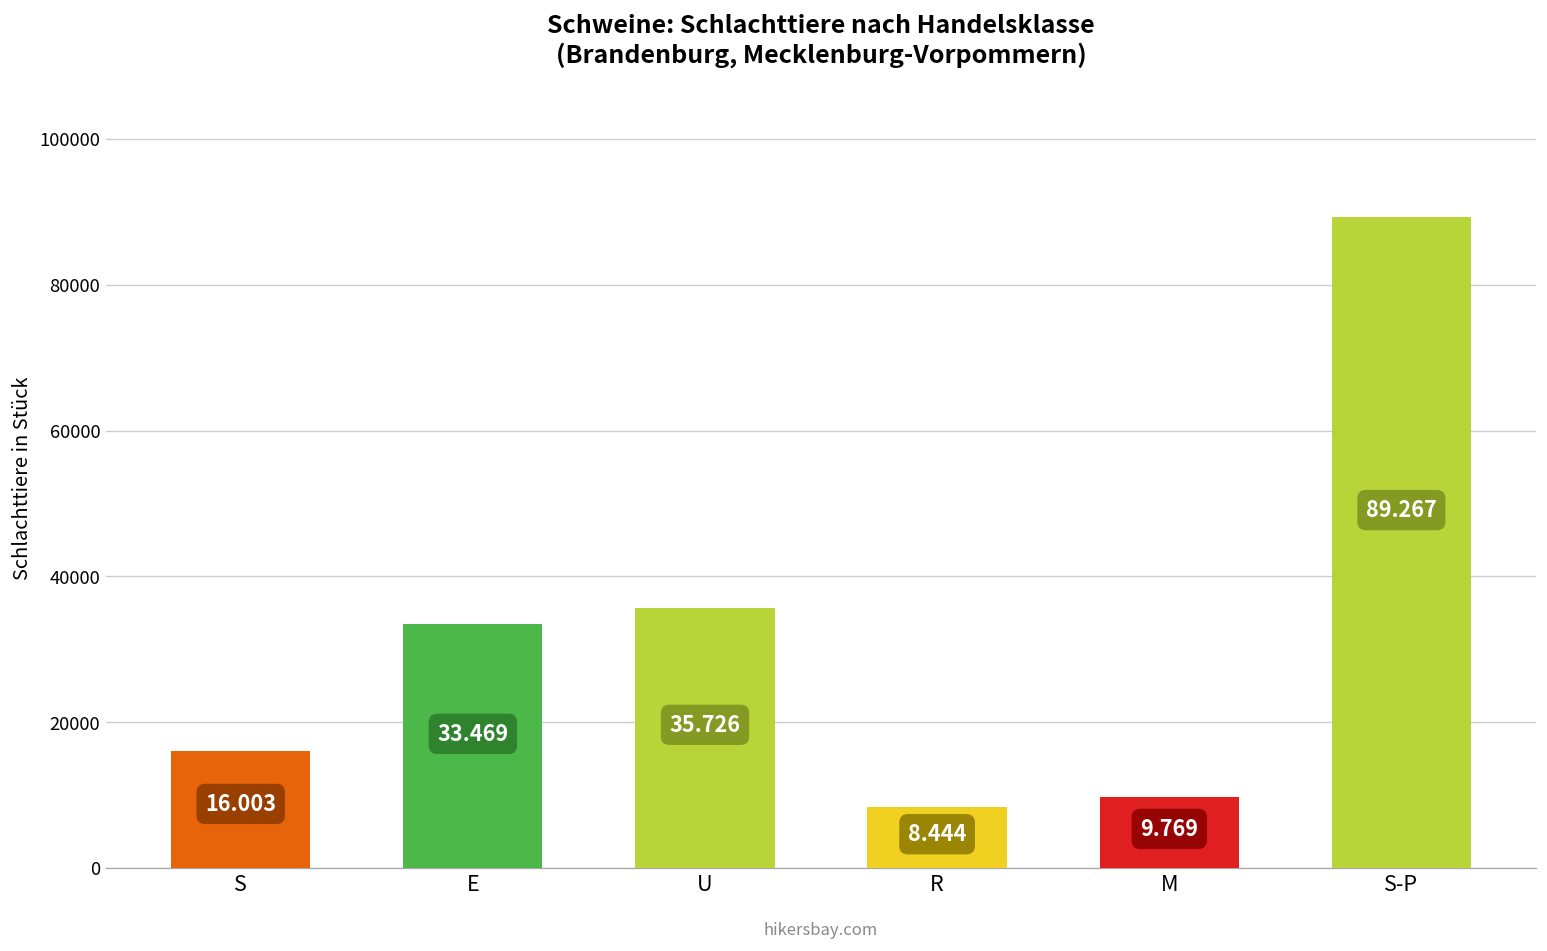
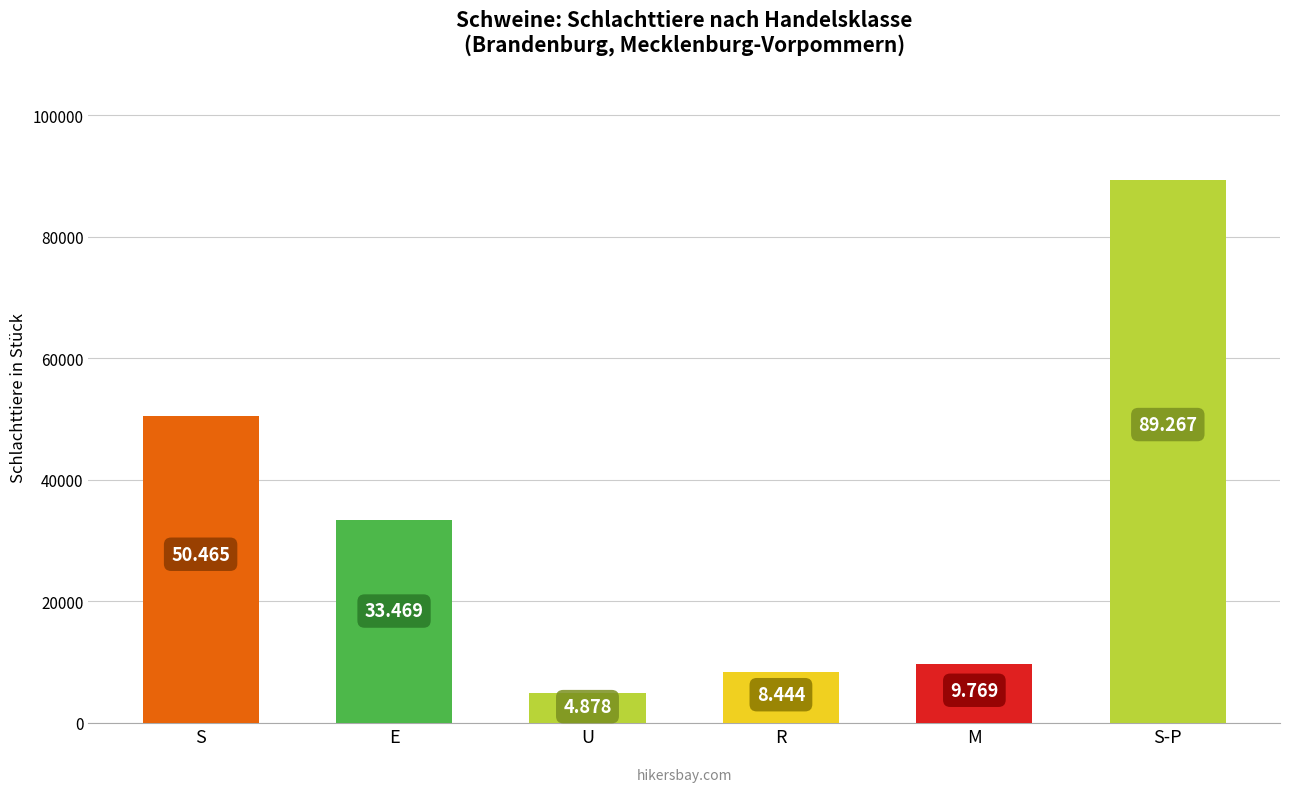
S: 16.003 -> 50.465
U: 35.726 -> 4.878
